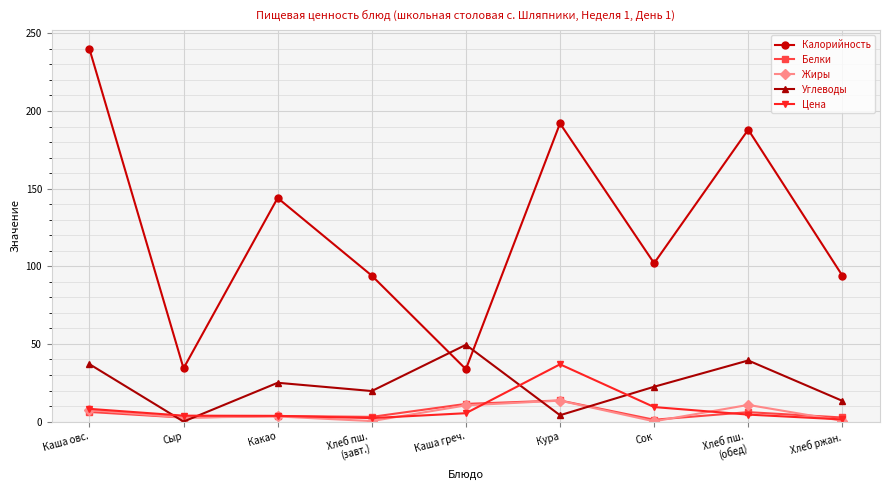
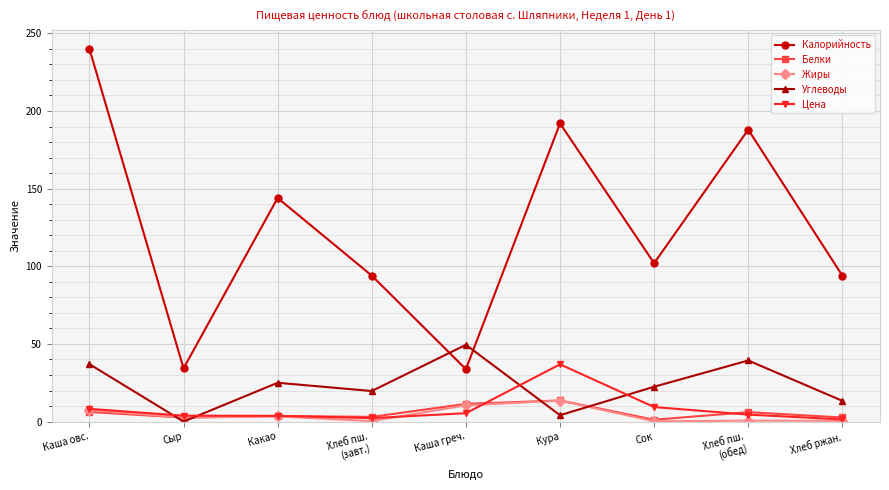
Жиры, Хлеб пш. (обед): 11 -> 1
